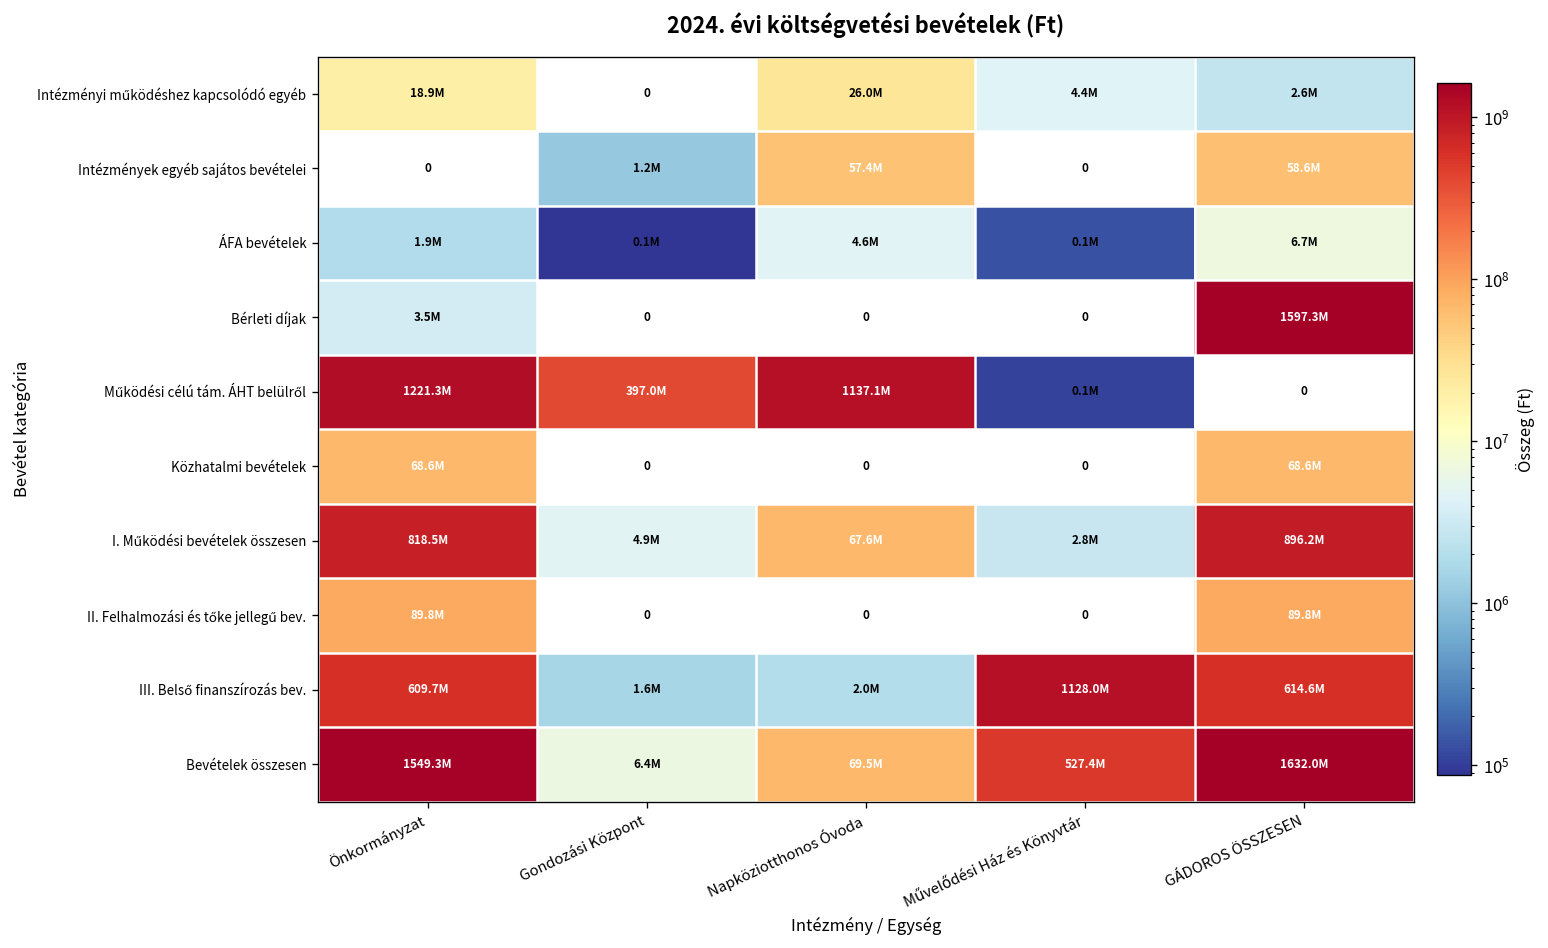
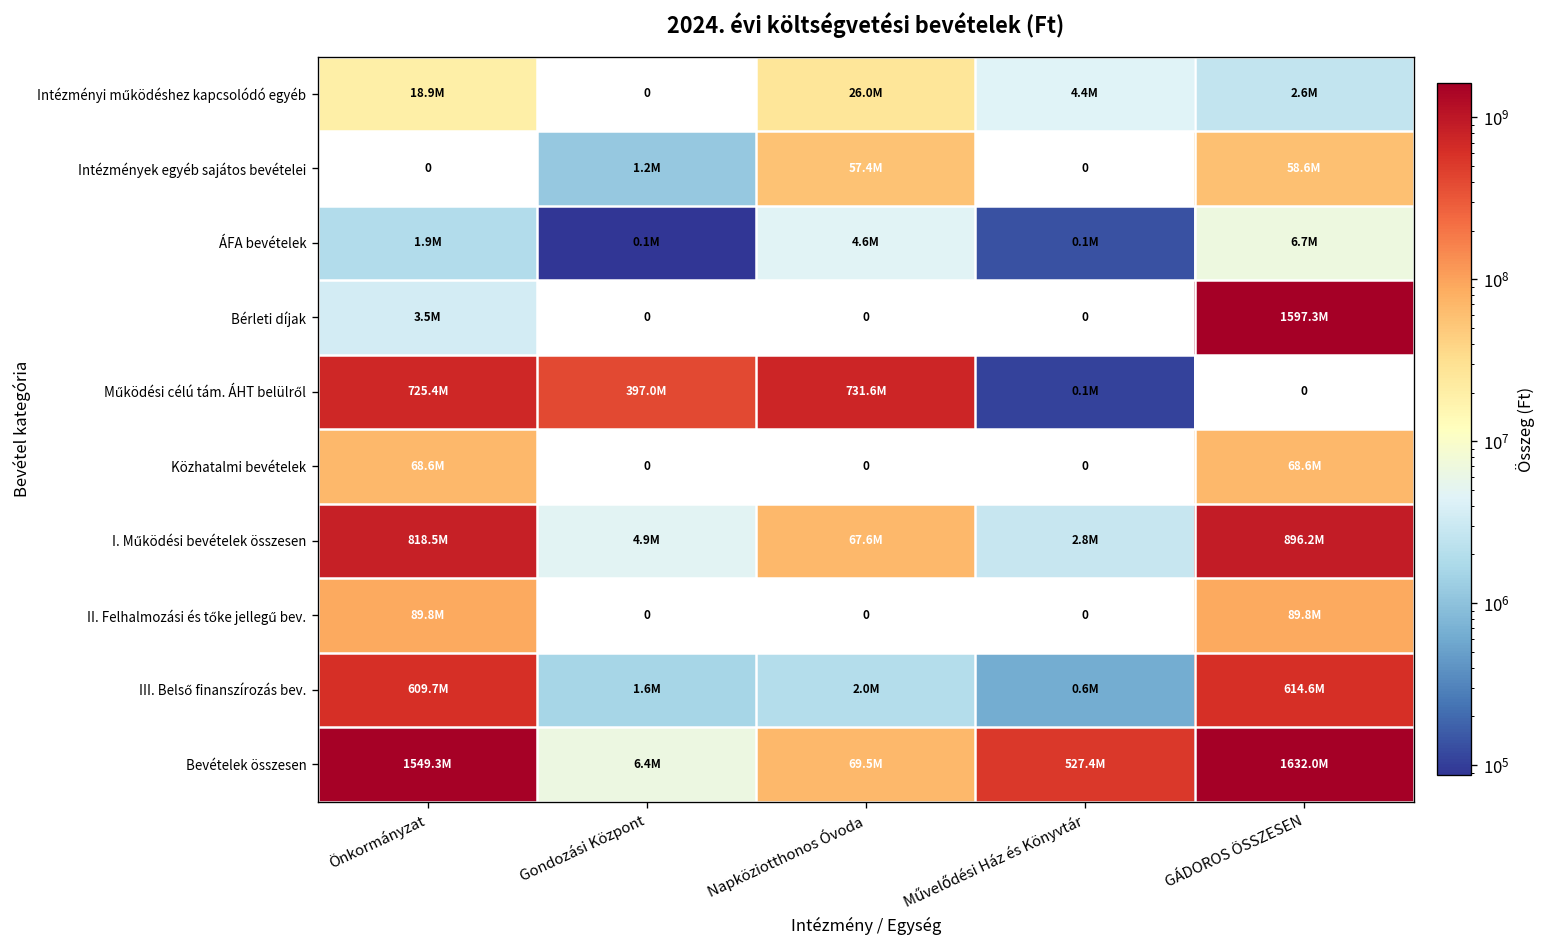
Működési célú tám. ÁHT belülről, Önkormányzat: 1221.3M -> 725.4M
Működési célú tám. ÁHT belülről, Napköziotthonos Óvoda: 1137.1M -> 731.6M
III. Belső finanszírozás bev., Művelődési Ház és Könyvtár: 1128.0M -> 0.6M
